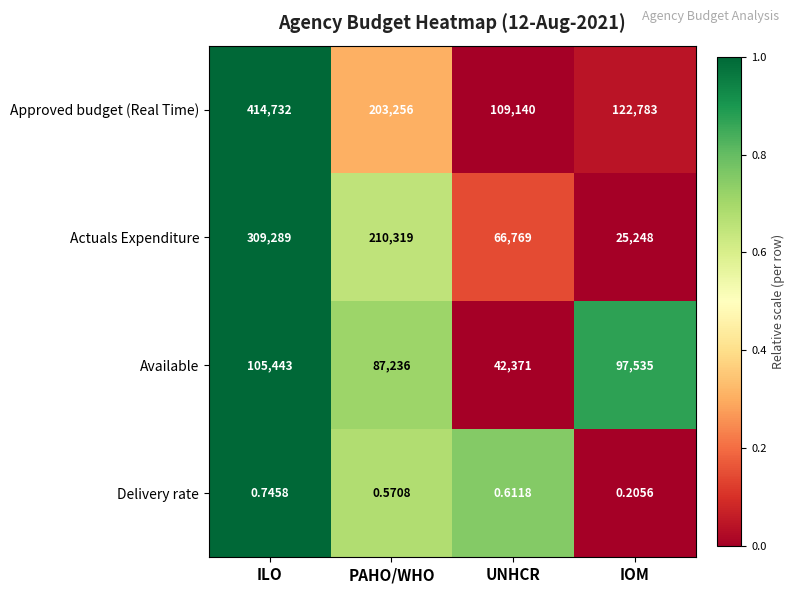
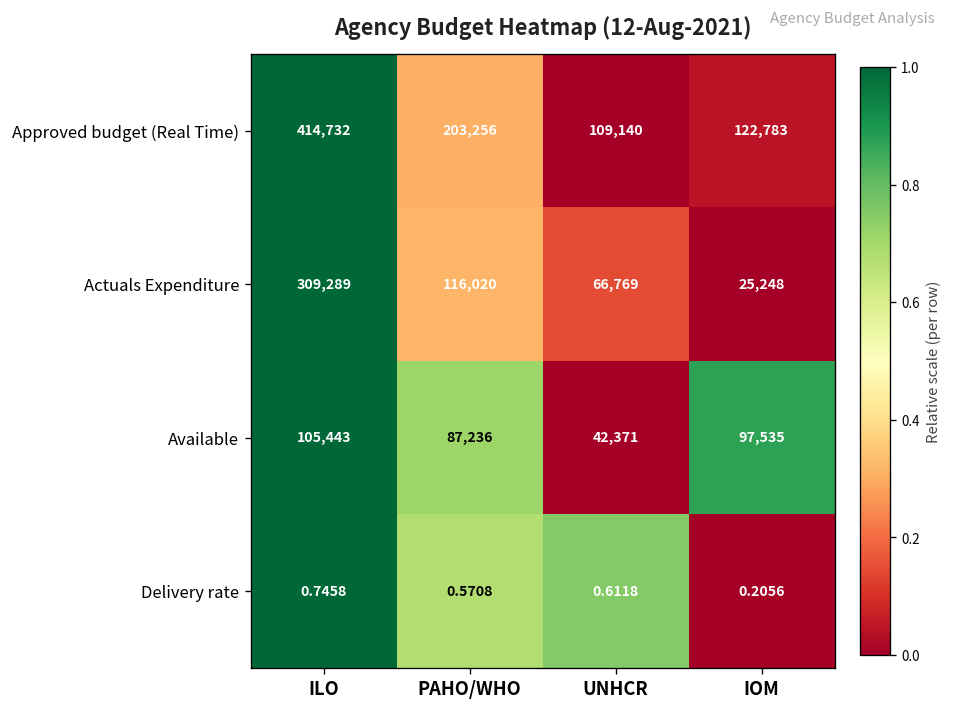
Actuals Expenditure, PAHO/WHO: 210,319 -> 116,020
